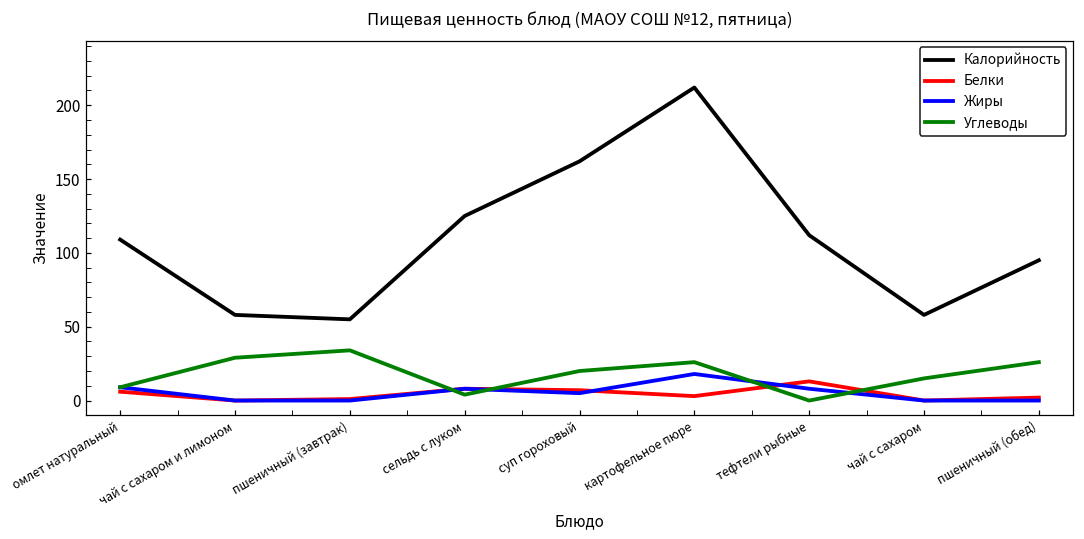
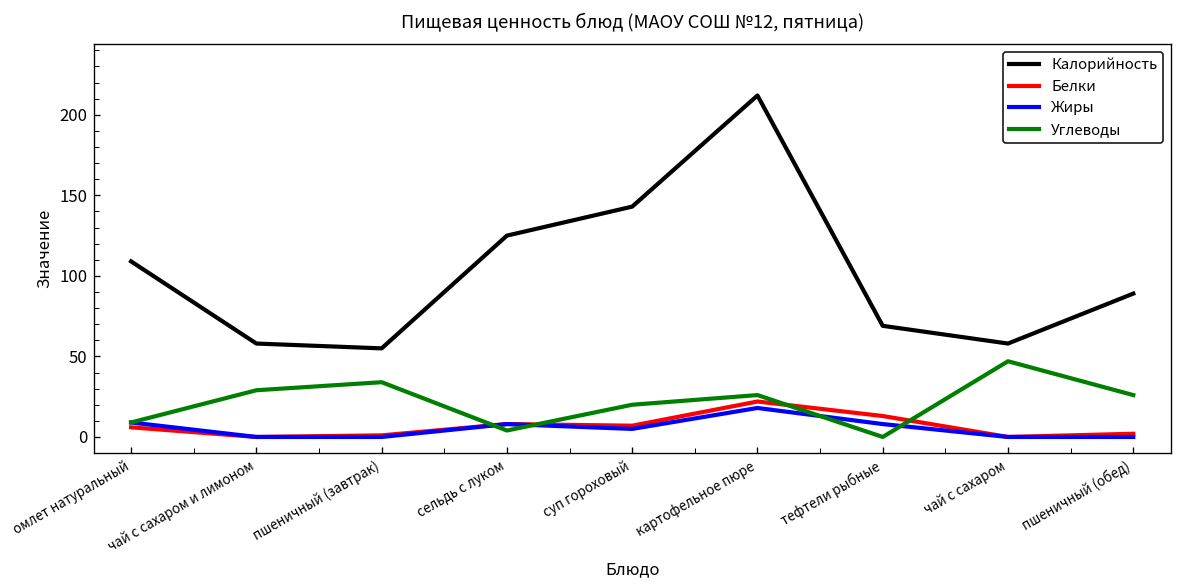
Калорийность, суп гороховый: 162 -> 143
Белки, картофельное пюре: 3 -> 22
Калорийность, тефтели рыбные: 112 -> 69
Углеводы, чай с сахаром: 15 -> 47
Калорийность, пшеничный (обед): 95 -> 89
